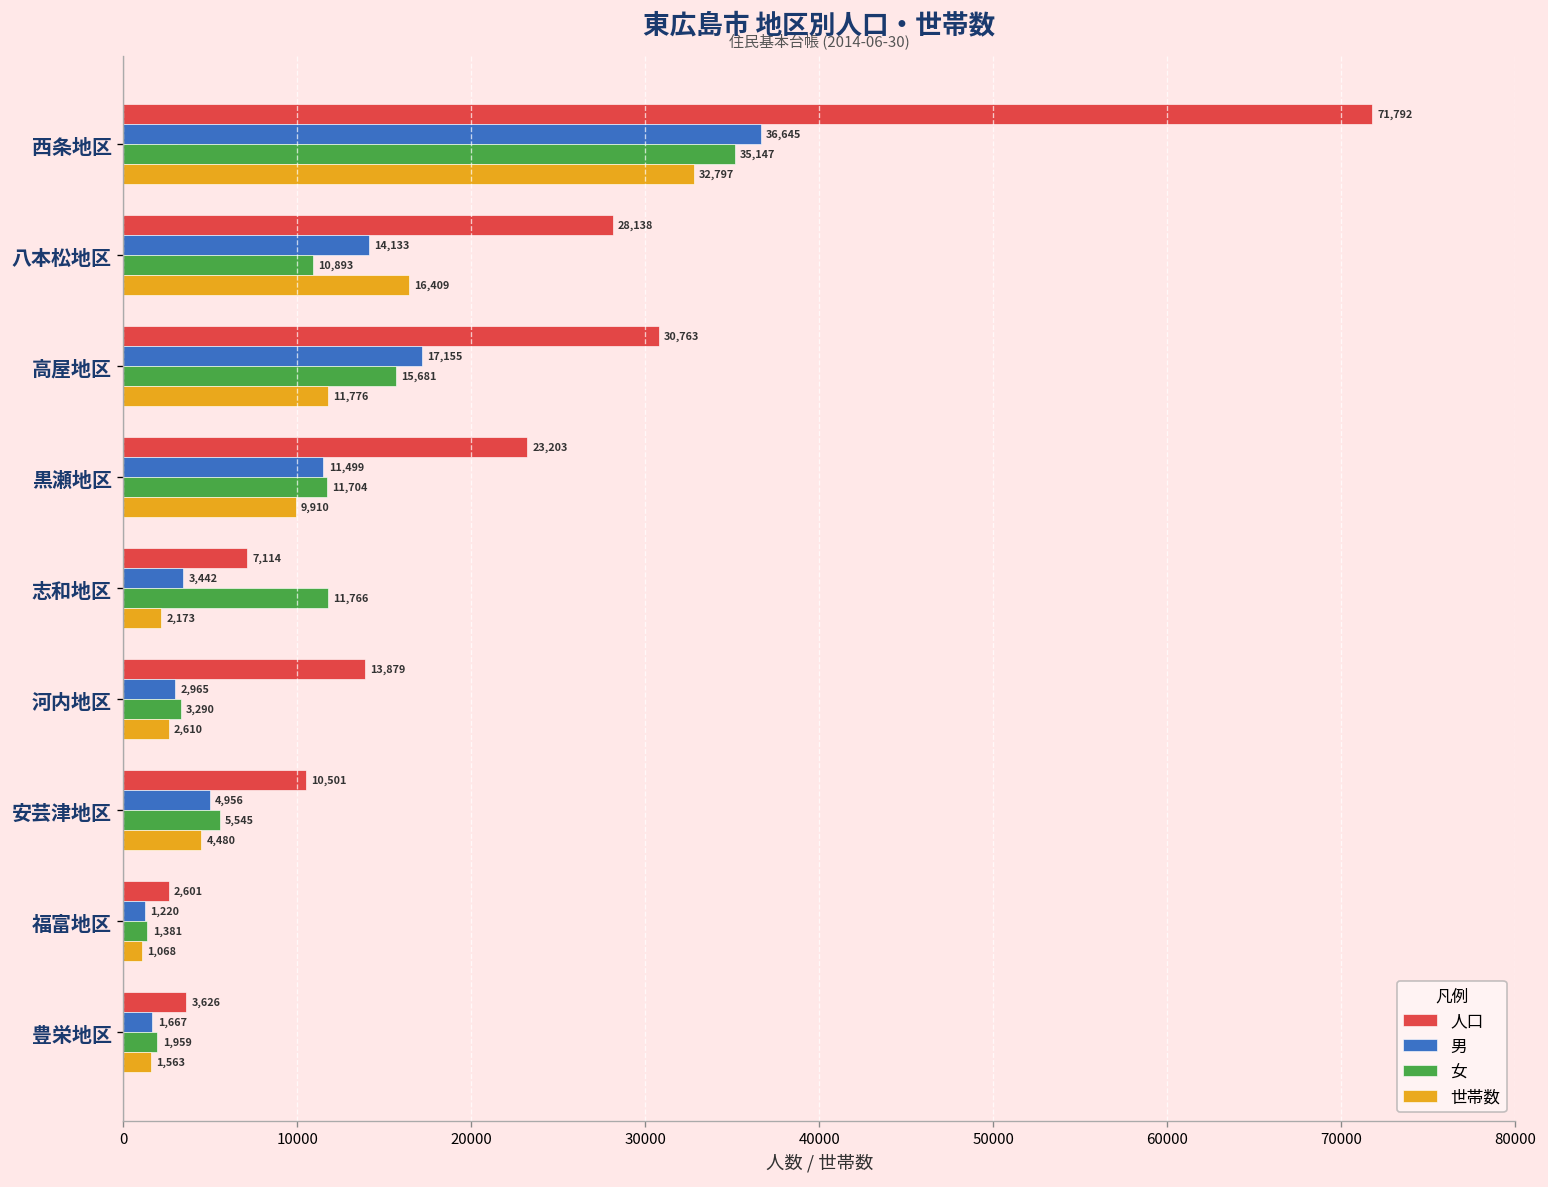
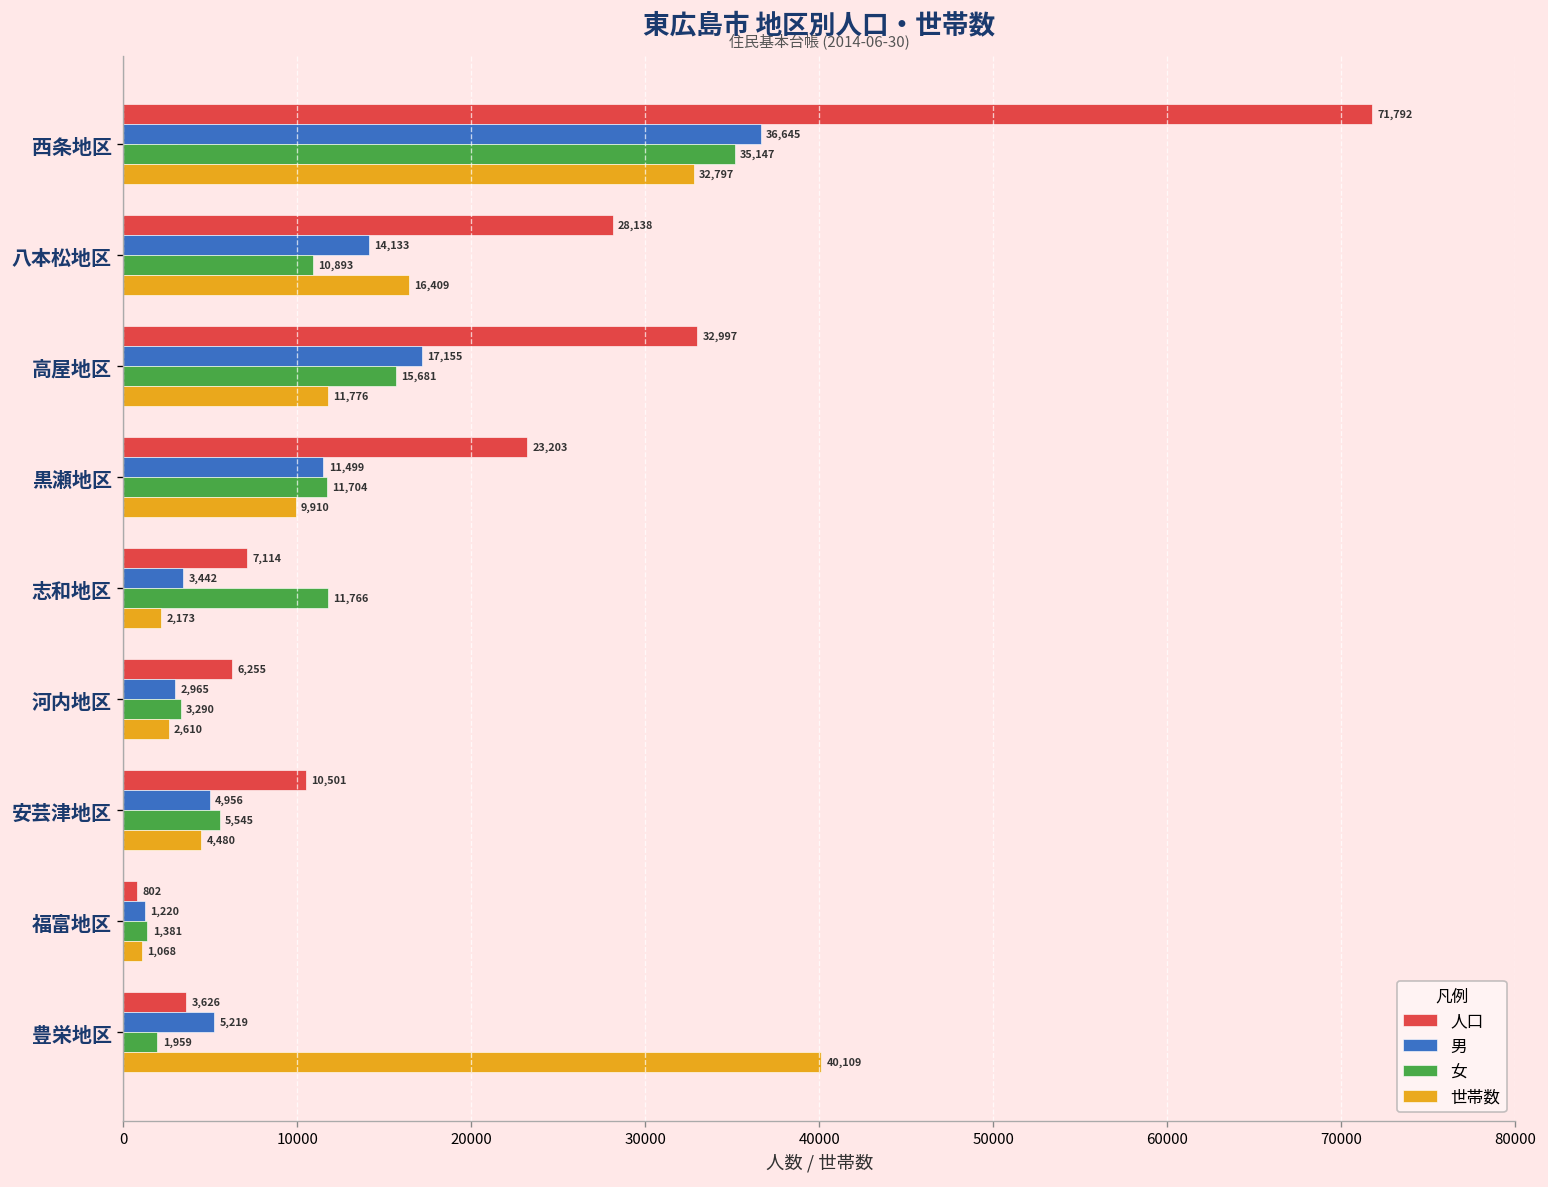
人口, 高屋地区: 30,763 -> 32,997
人口, 河内地区: 13,879 -> 6,255
人口, 福富地区: 2,601 -> 802
男, 豊栄地区: 1,667 -> 5,219
世帯数, 豊栄地区: 1,563 -> 40,109
